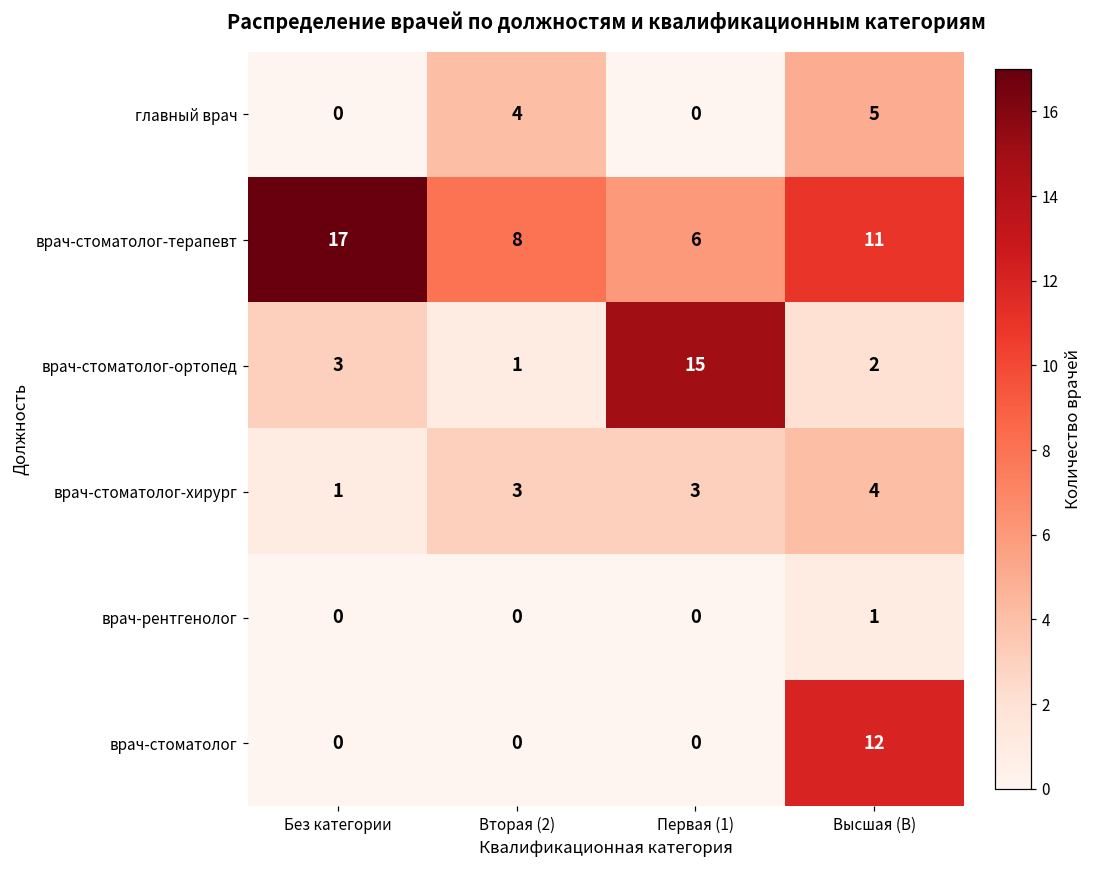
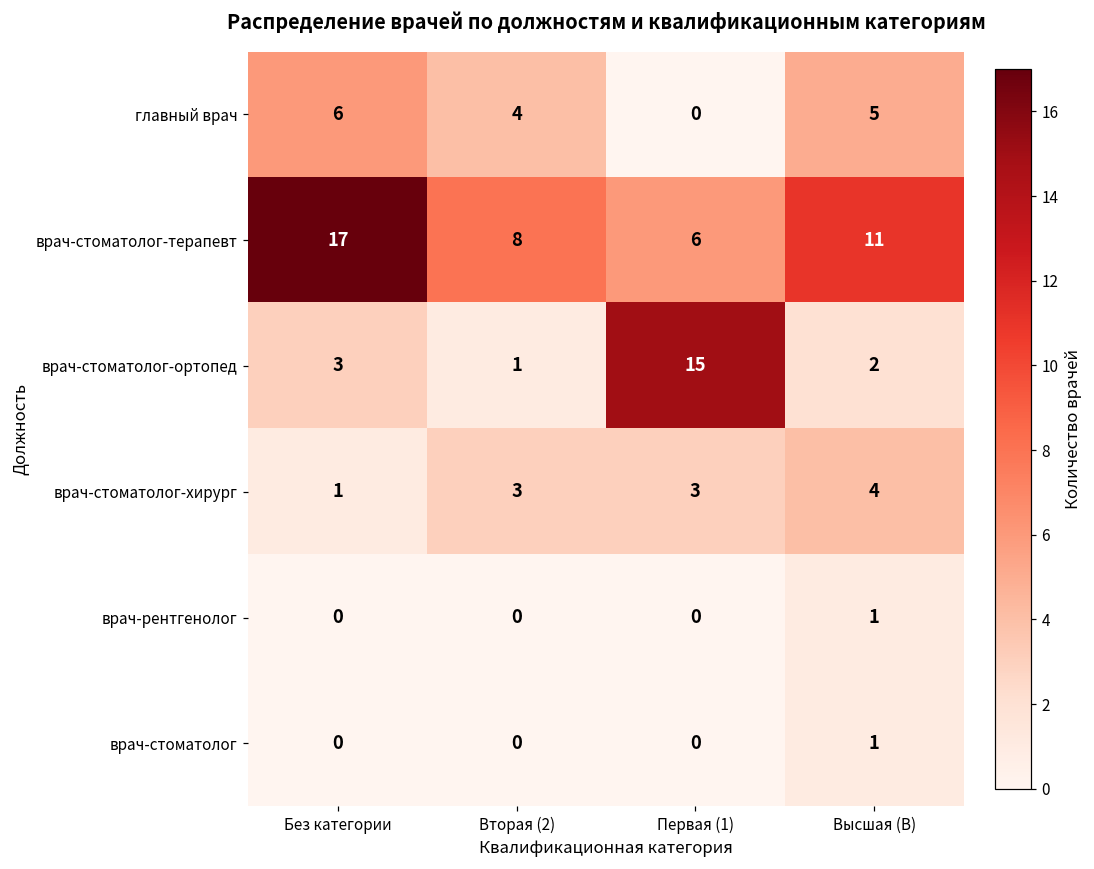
главный врач, Без категории: 0 -> 6
врач-стоматолог, Высшая (В): 12 -> 1
